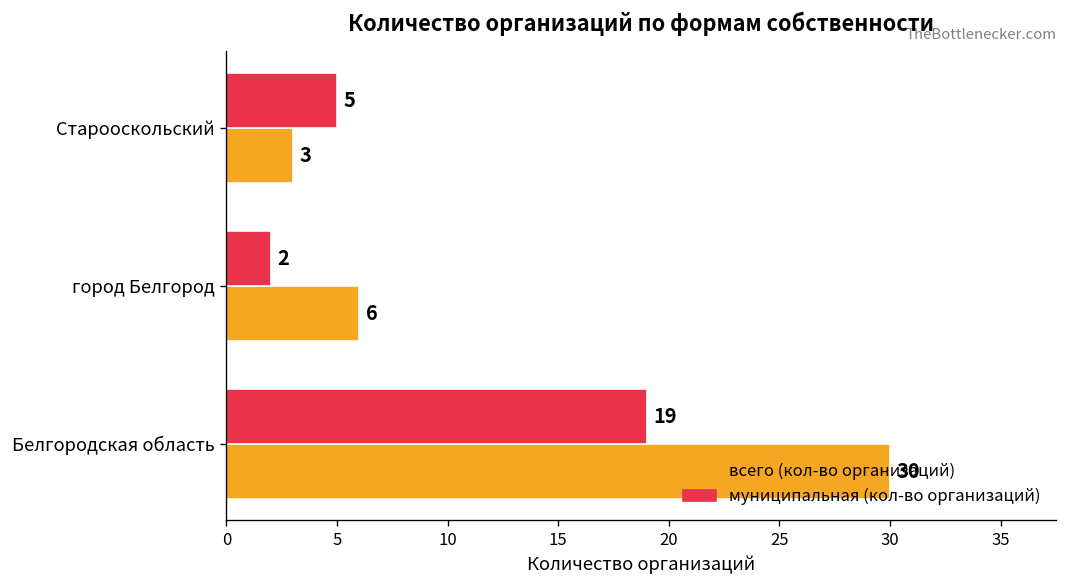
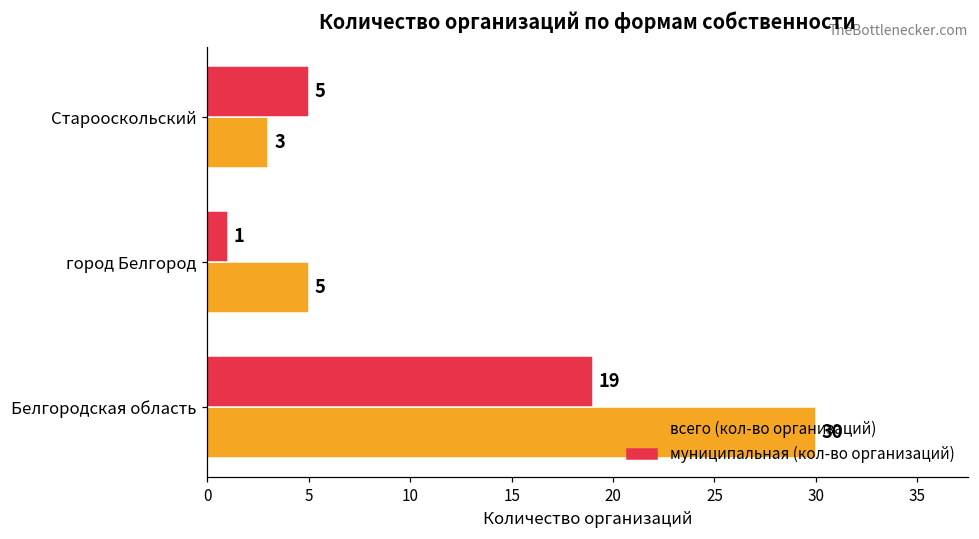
муниципальная (кол-во организаций), город Белгород: 2 -> 1
всего (кол-во организаций), город Белгород: 6 -> 5
